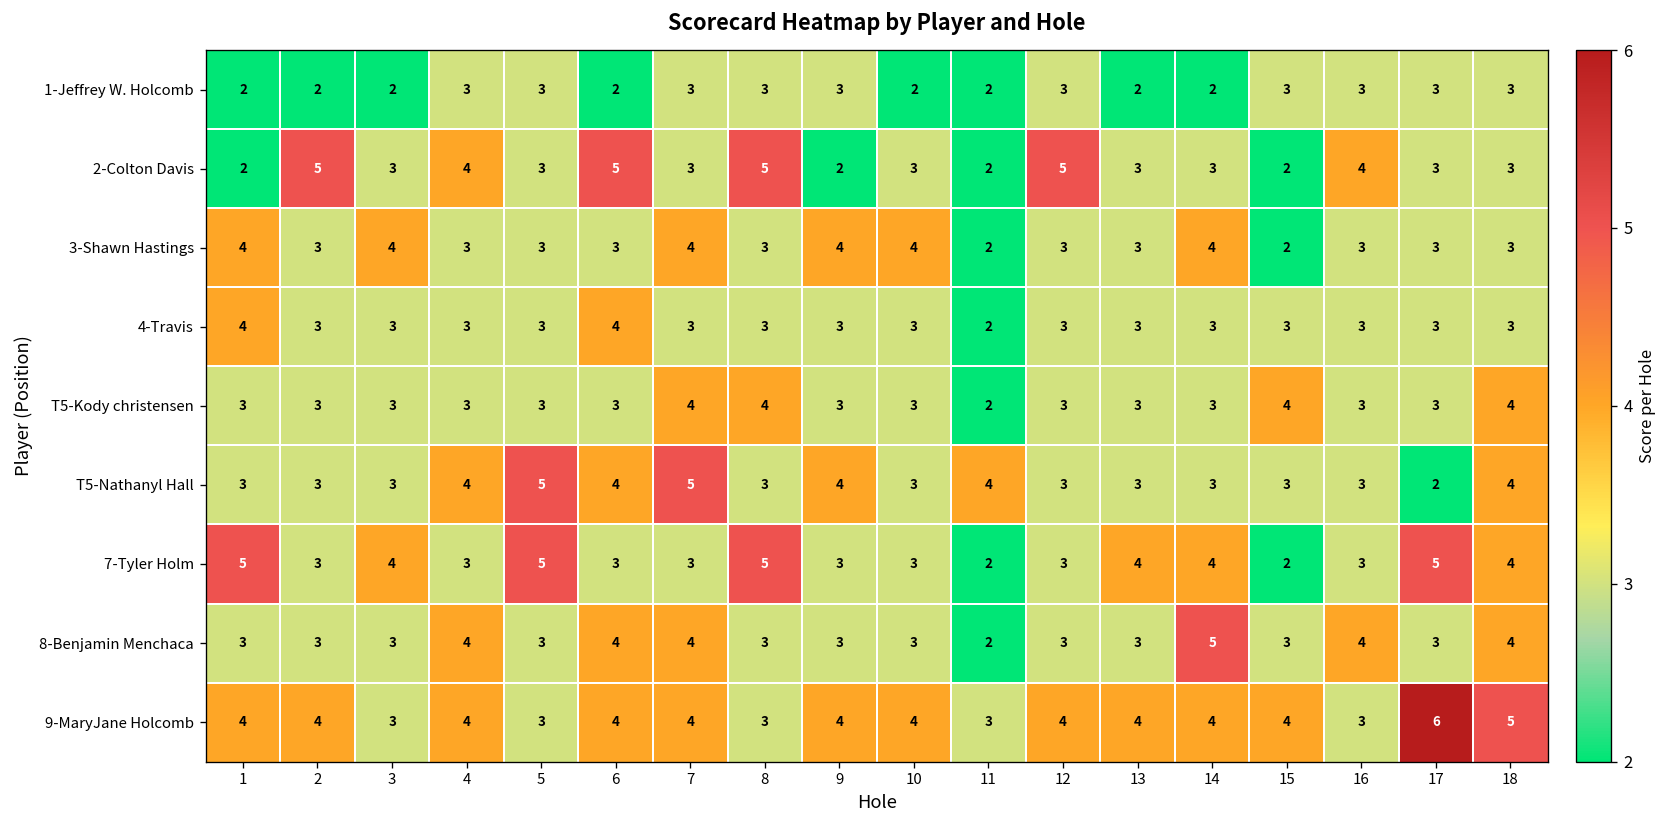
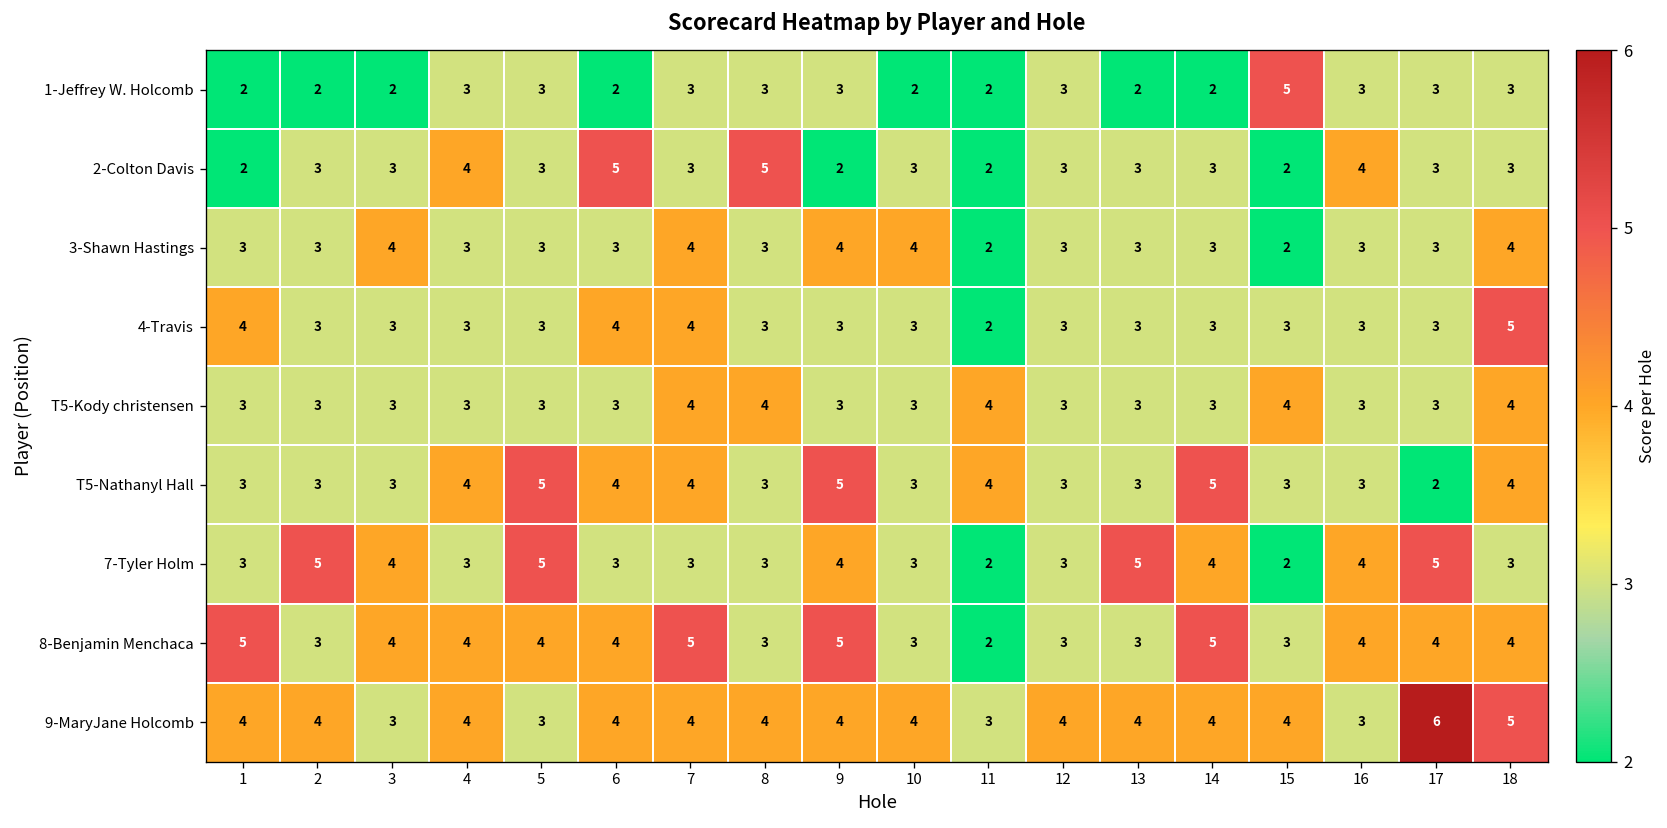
1-Jeffrey W. Holcomb, 15: 3 -> 5
2-Colton Davis, 2: 5 -> 3
2-Colton Davis, 12: 5 -> 3
3-Shawn Hastings, 1: 4 -> 3
3-Shawn Hastings, 14: 4 -> 3
3-Shawn Hastings, 18: 3 -> 4
4-Travis, 7: 3 -> 4
4-Travis, 18: 3 -> 5
T5-Kody christensen, 11: 2 -> 4
T5-Nathanyl Hall, 7: 5 -> 4
T5-Nathanyl Hall, 9: 4 -> 5
T5-Nathanyl Hall, 14: 3 -> 5
7-Tyler Holm, 1: 5 -> 3
7-Tyler Holm, 2: 3 -> 5
7-Tyler Holm, 8: 5 -> 3
7-Tyler Holm, 9: 3 -> 4
7-Tyler Holm, 13: 4 -> 5
7-Tyler Holm, 16: 3 -> 4
7-Tyler Holm, 18: 4 -> 3
8-Benjamin Menchaca, 1: 3 -> 5
8-Benjamin Menchaca, 3: 3 -> 4
8-Benjamin Menchaca, 5: 3 -> 4
8-Benjamin Menchaca, 7: 4 -> 5
8-Benjamin Menchaca, 9: 3 -> 5
8-Benjamin Menchaca, 17: 3 -> 4
9-MaryJane Holcomb, 8: 3 -> 4
